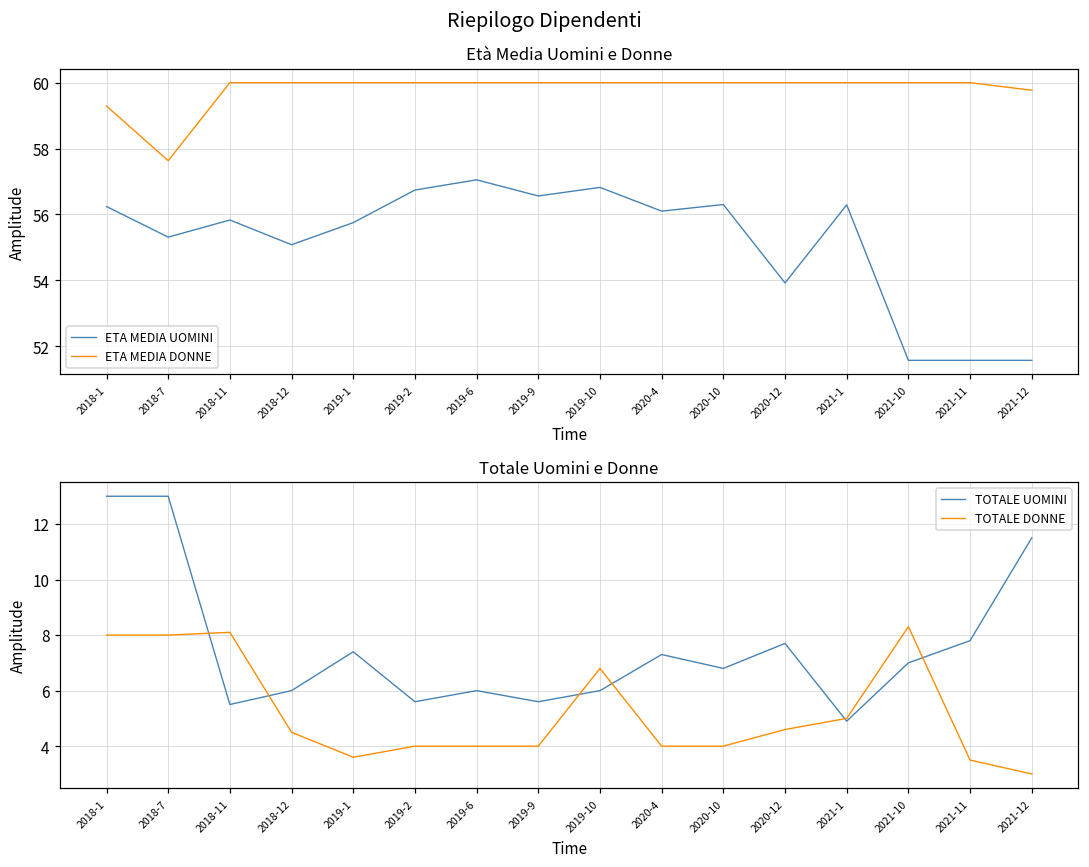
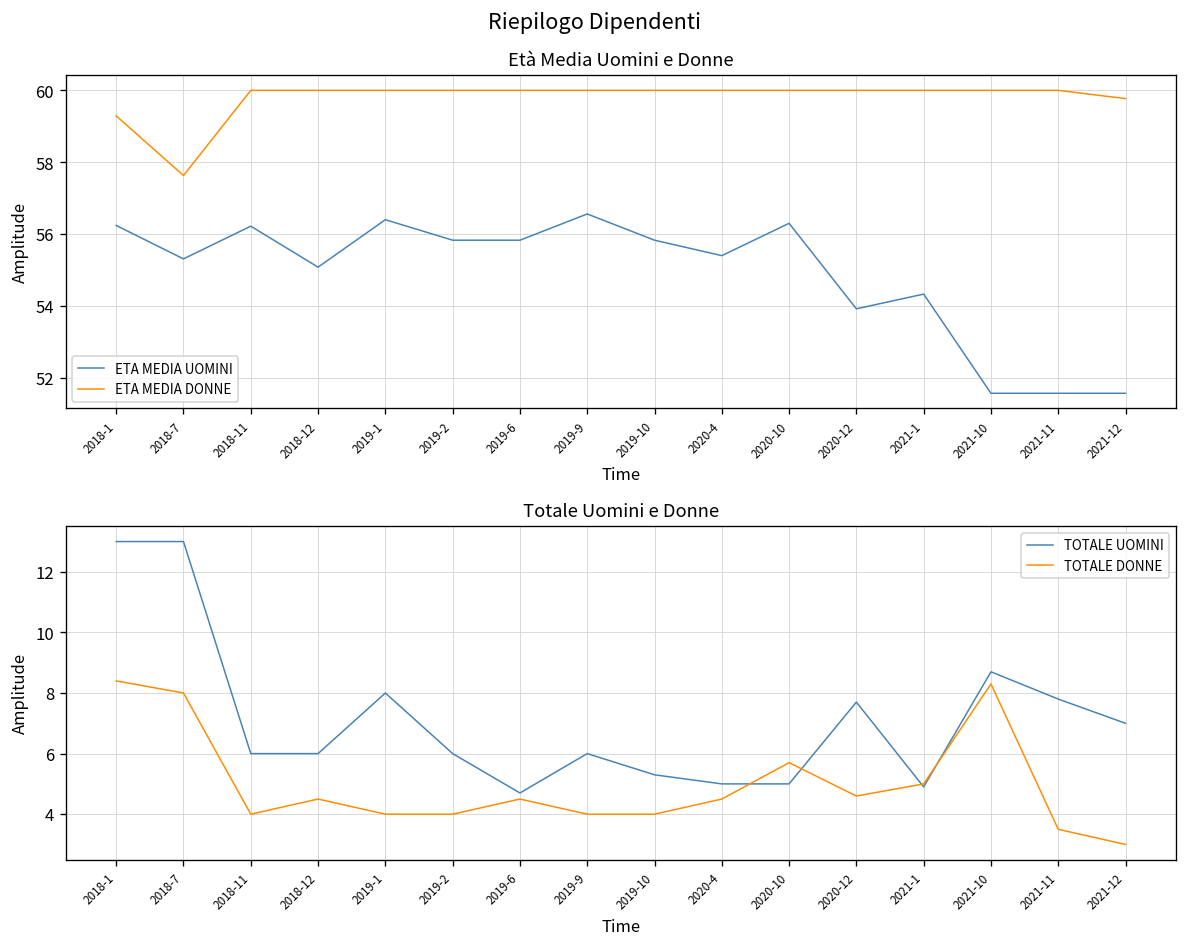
Età Media Uomini e Donne, ETA MEDIA UOMINI, 2018-11: 55.8 -> 56.2
Età Media Uomini e Donne, ETA MEDIA UOMINI, 2019-1: 55.8 -> 56.4
Età Media Uomini e Donne, ETA MEDIA UOMINI, 2019-2: 56.7 -> 55.8
Età Media Uomini e Donne, ETA MEDIA UOMINI, 2019-6: 57.1 -> 55.8
Età Media Uomini e Donne, ETA MEDIA UOMINI, 2019-10: 56.8 -> 55.8
Età Media Uomini e Donne, ETA MEDIA UOMINI, 2020-4: 56.1 -> 55.4
Età Media Uomini e Donne, ETA MEDIA UOMINI, 2021-1: 56.3 -> 54.3
Totale Uomini e Donne, TOTALE DONNE, 2018-1: 8.0 -> 8.4
Totale Uomini e Donne, TOTALE UOMINI, 2018-11: 5.5 -> 6.0
Totale Uomini e Donne, TOTALE DONNE, 2018-11: 8.1 -> 4.0
Totale Uomini e Donne, TOTALE UOMINI, 2019-1: 7.4 -> 8.0
Totale Uomini e Donne, TOTALE DONNE, 2019-1: 3.6 -> 4.0
Totale Uomini e Donne, TOTALE UOMINI, 2019-2: 5.6 -> 6.0
Totale Uomini e Donne, TOTALE UOMINI, 2019-6: 6.0 -> 4.7
Totale Uomini e Donne, TOTALE DONNE, 2019-6: 4.0 -> 4.5
Totale Uomini e Donne, TOTALE UOMINI, 2019-9: 5.6 -> 6.0
Totale Uomini e Donne, TOTALE UOMINI, 2019-10: 6.0 -> 5.3
Totale Uomini e Donne, TOTALE DONNE, 2019-10: 6.8 -> 4.0
Totale Uomini e Donne, TOTALE UOMINI, 2020-4: 7.3 -> 5.0
Totale Uomini e Donne, TOTALE DONNE, 2020-4: 4.0 -> 4.5
Totale Uomini e Donne, TOTALE UOMINI, 2020-10: 6.8 -> 5.0
Totale Uomini e Donne, TOTALE DONNE, 2020-10: 4.0 -> 5.7
Totale Uomini e Donne, TOTALE UOMINI, 2021-10: 7.0 -> 8.7
Totale Uomini e Donne, TOTALE UOMINI, 2021-12: 11.5 -> 7.0
